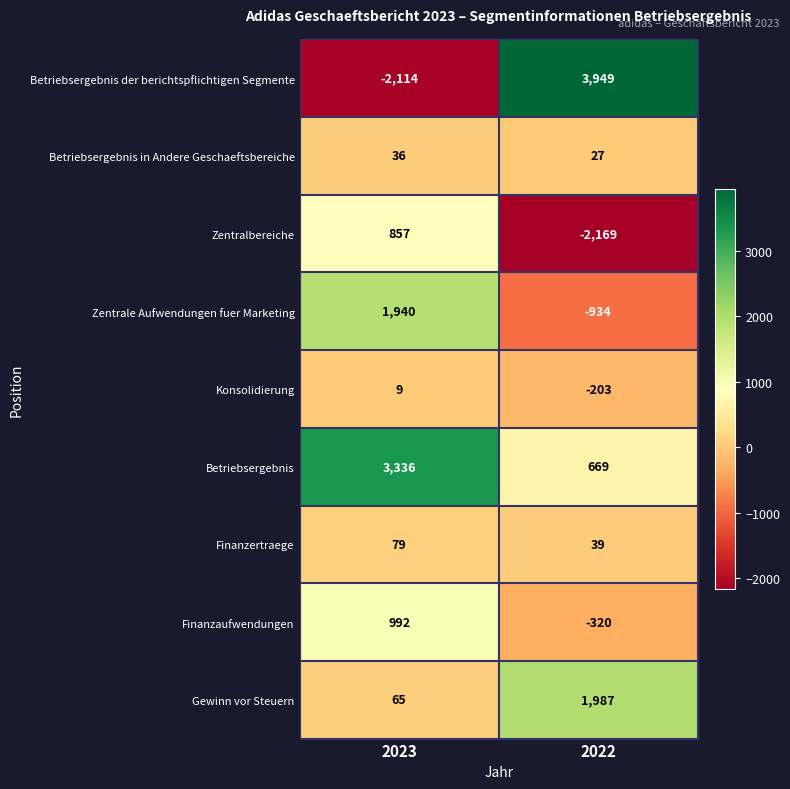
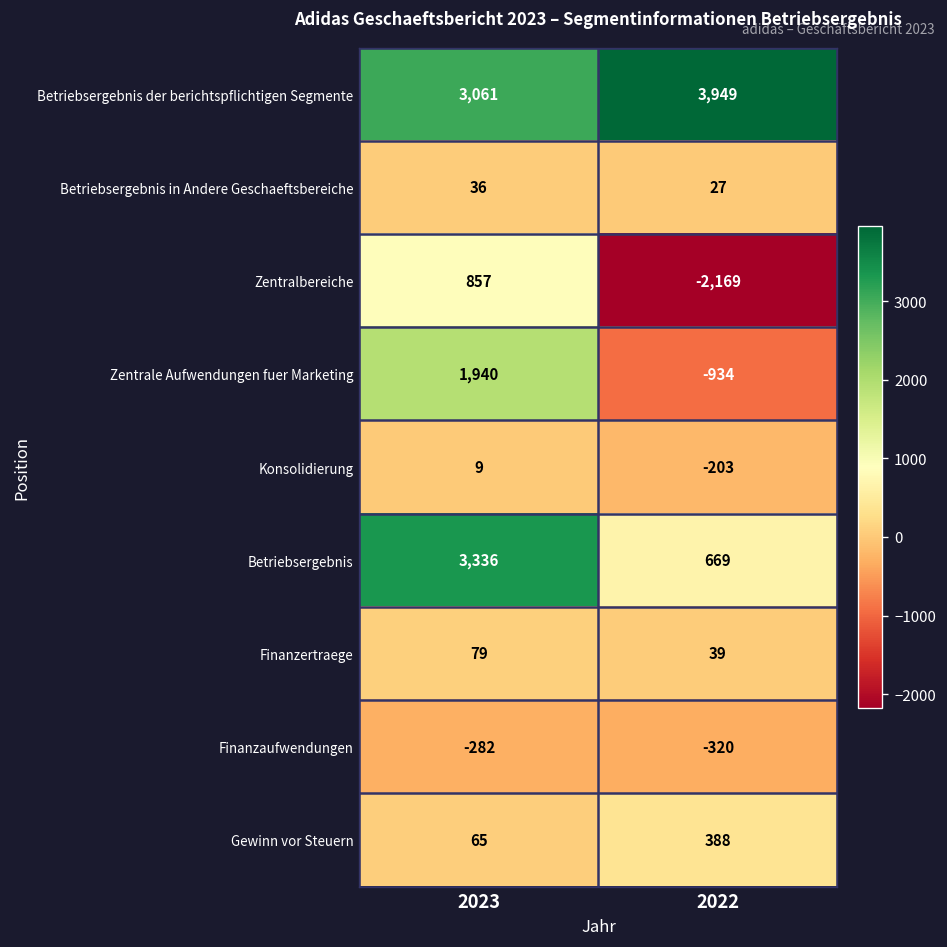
Betriebsergebnis der berichtspflichtigen Segmente, 2023: -2,114 -> 3,061
Finanzaufwendungen, 2023: 992 -> -282
Gewinn vor Steuern, 2022: 1,987 -> 388
